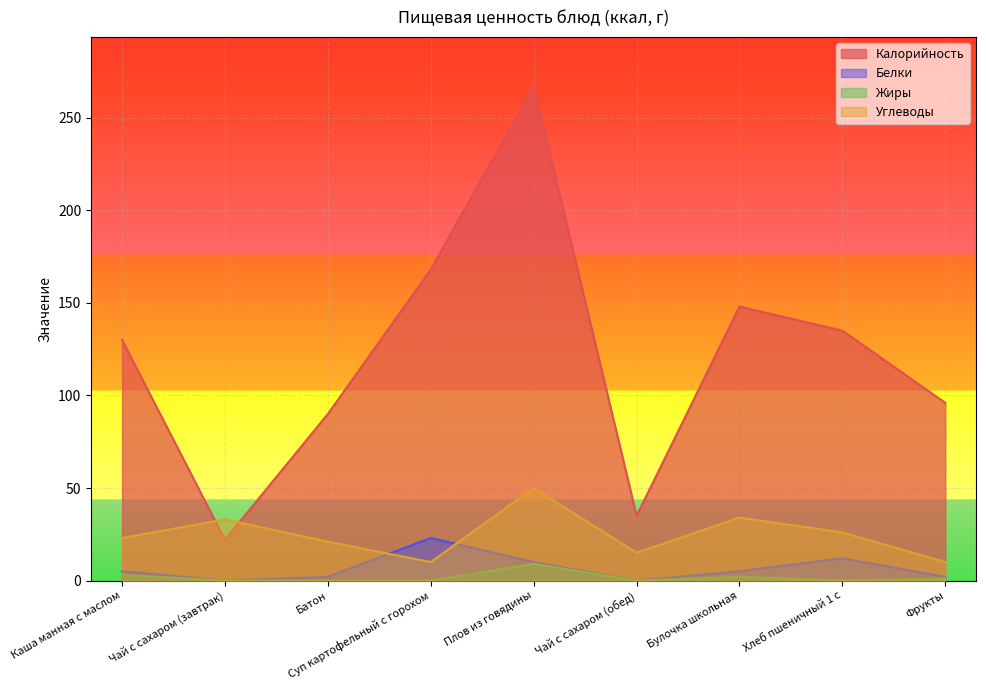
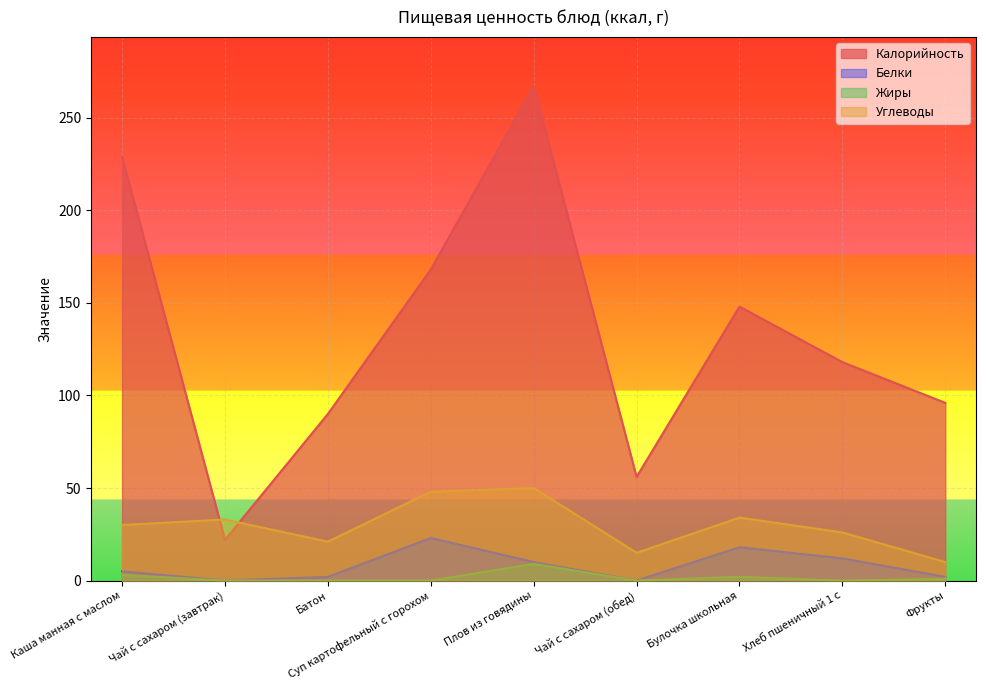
Калорийность, Каша манная с маслом: 130 -> 229
Углеводы, Каша манная с маслом: 23 -> 30
Углеводы, Суп картофельный с горохом: 10 -> 48
Калорийность, Чай с сахаром (обед): 35 -> 56
Белки, Булочка школьная: 5 -> 18
Калорийность, Хлеб пшеничный 1 с: 135 -> 118
